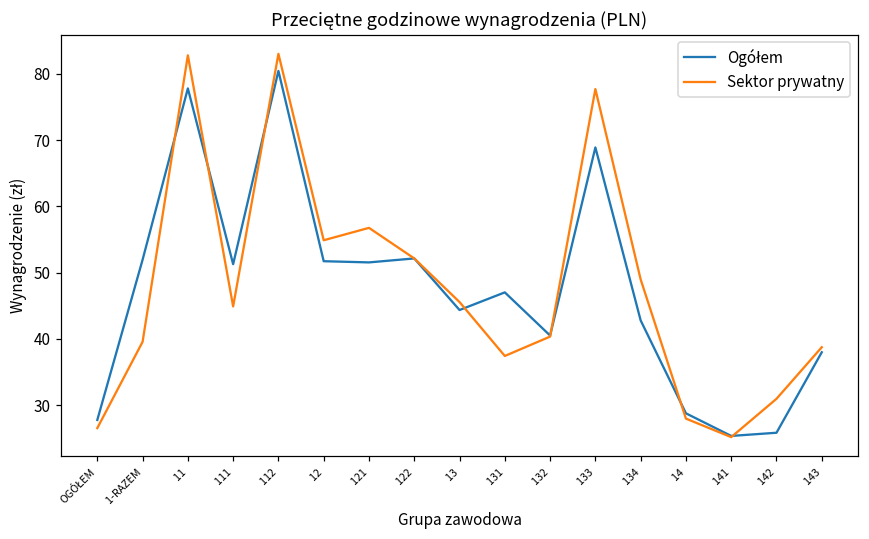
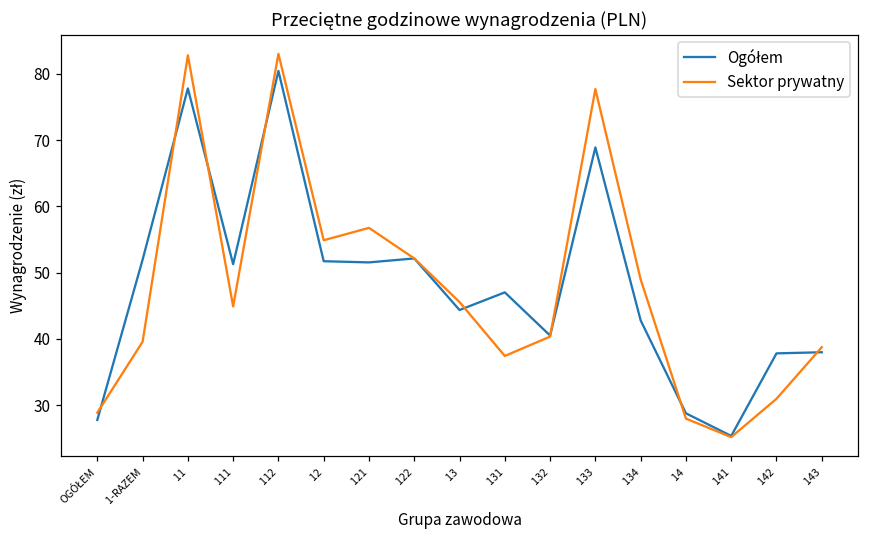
Sektor prywatny, OGÓŁEM: 27 -> 29
Ogółem, 142: 26 -> 38
